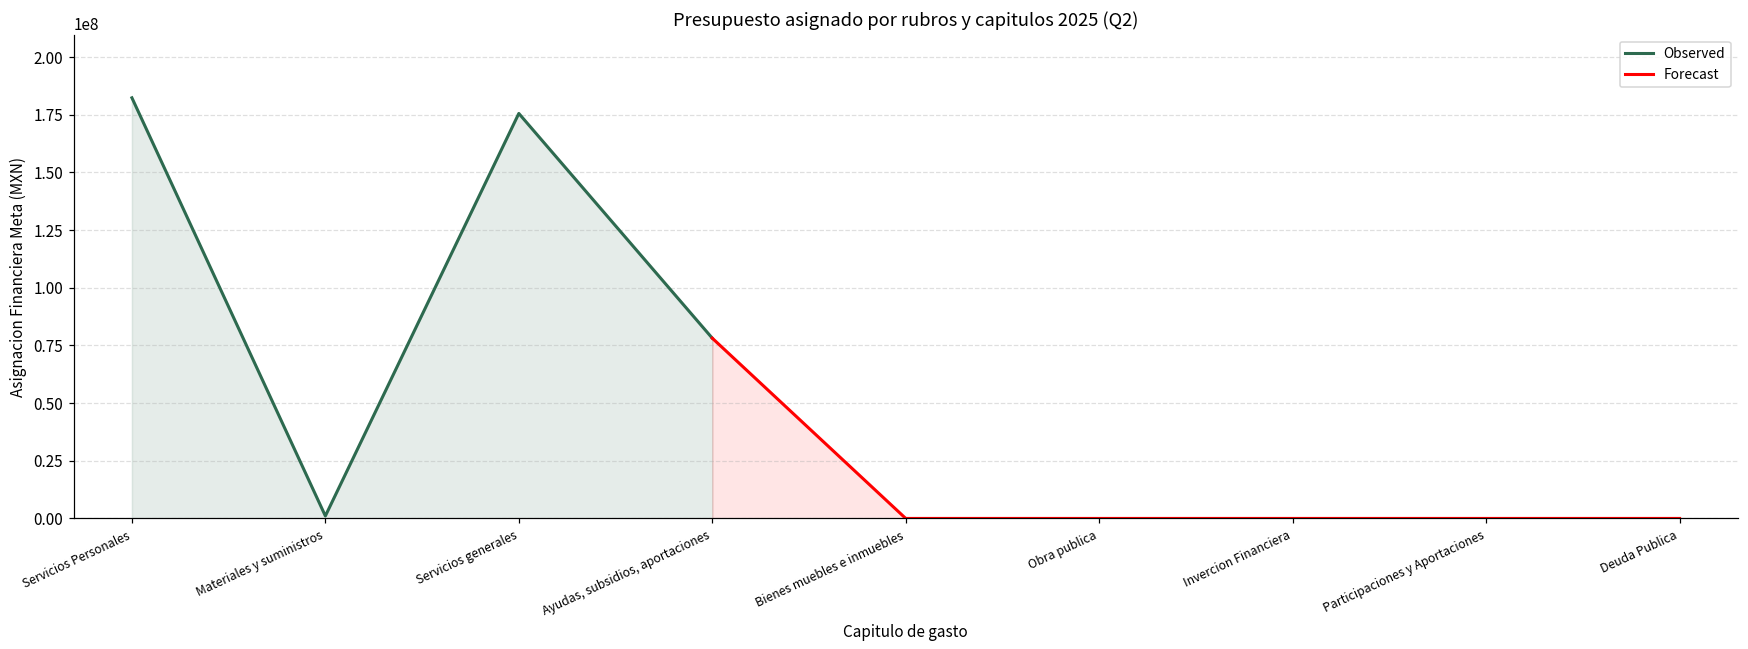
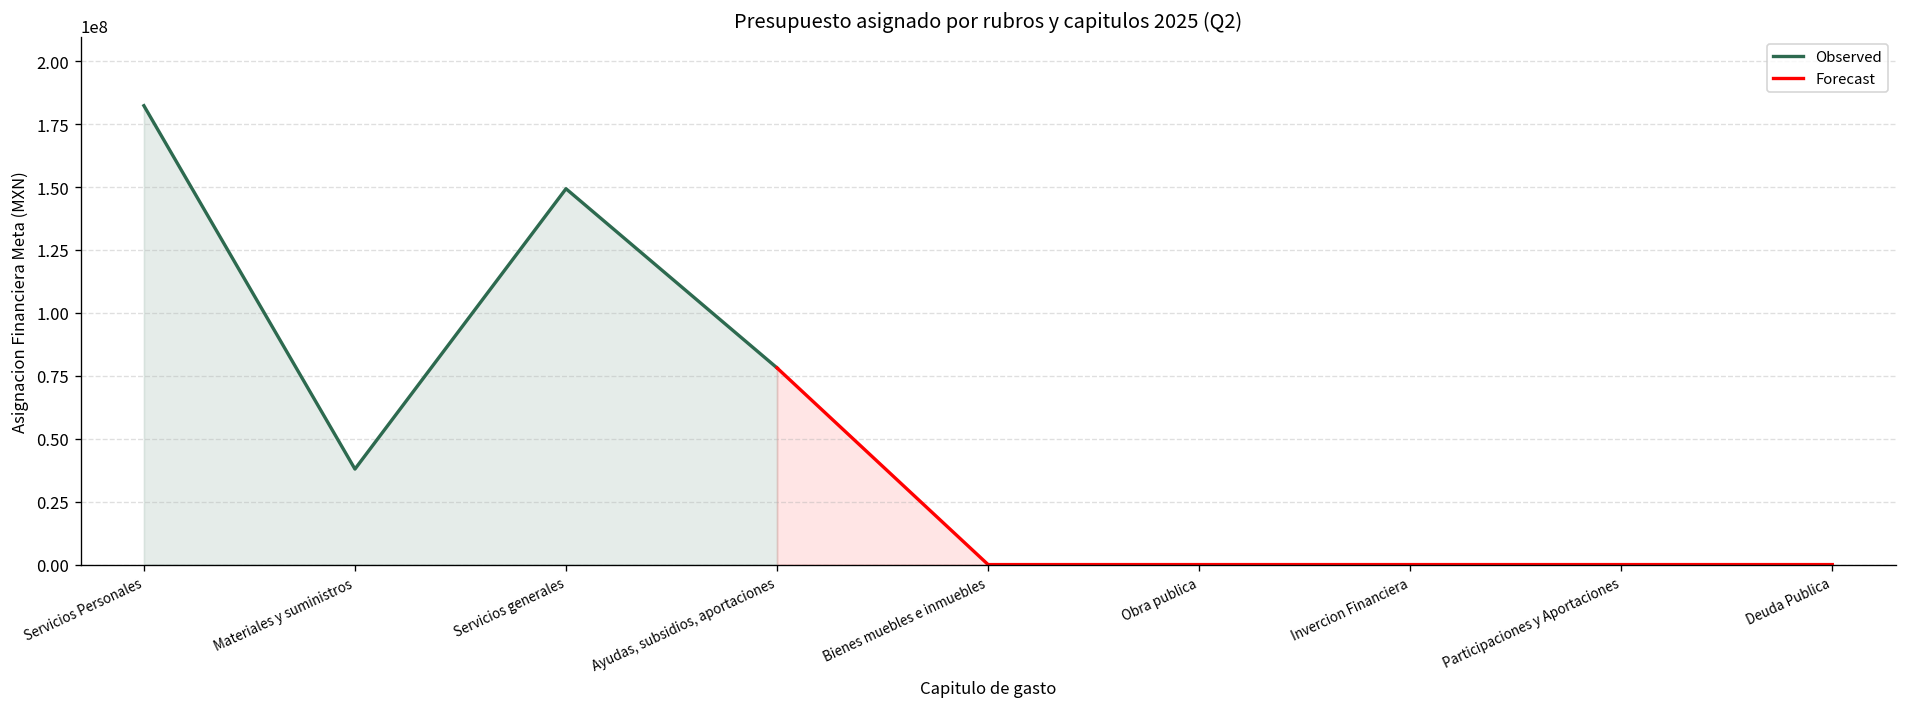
Observed, Materiales y suministros: 1000000 -> 38000000
Observed, Servicios generales: 176000000 -> 149000000
